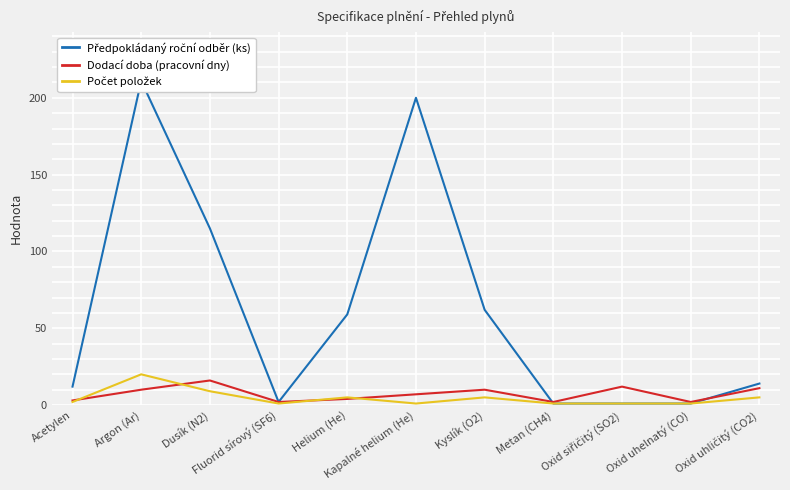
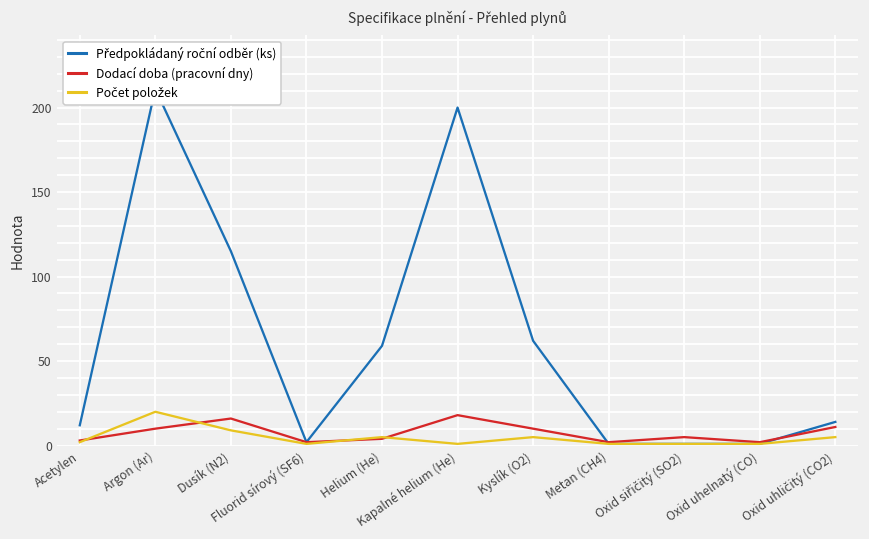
Dodací doba (pracovní dny), Kapalné helium (He): 7 -> 18
Dodací doba (pracovní dny), Oxid siřičitý (SO2): 12 -> 5
